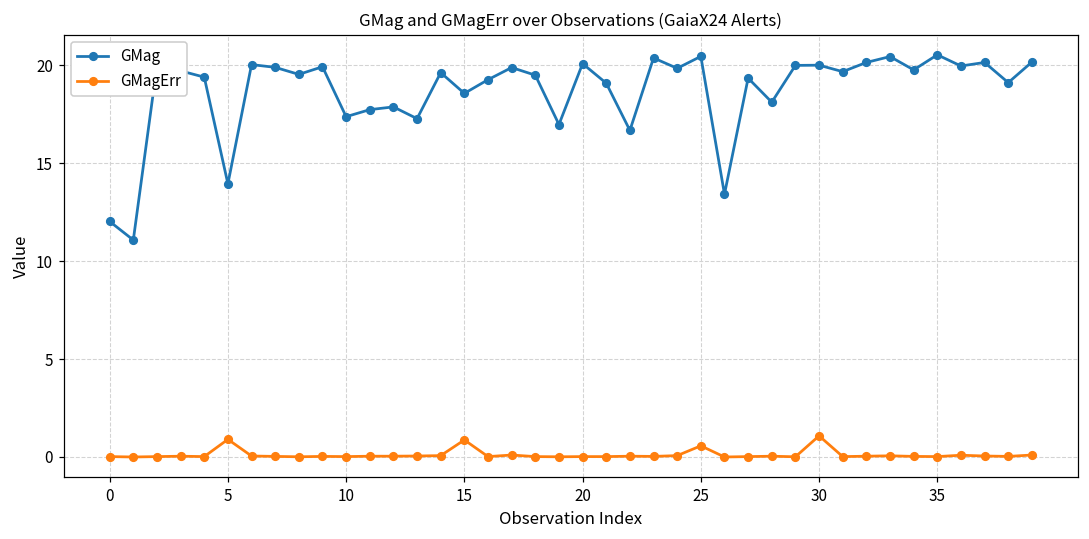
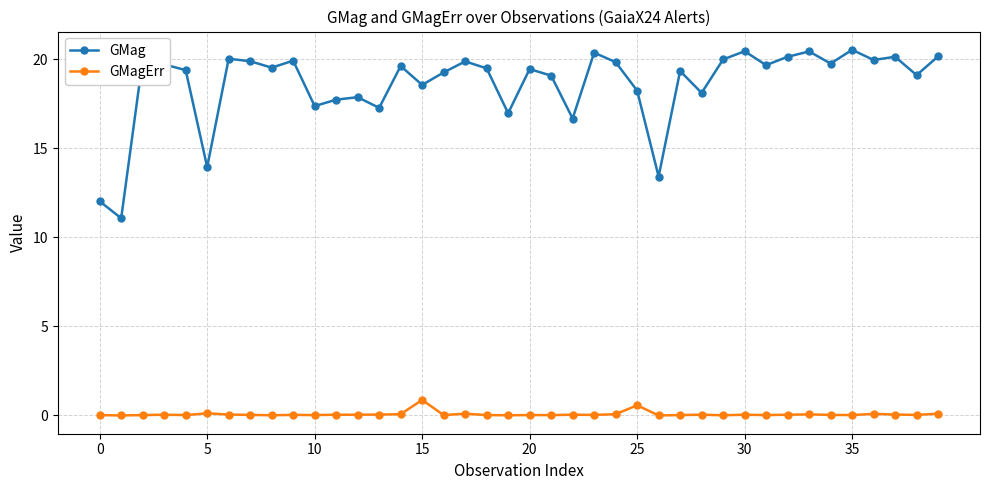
GMagErr, 5: 0.9 -> 0.1
GMag, 20: 20.1 -> 19.5
GMag, 25: 20.5 -> 18.3
GMag, 30: 20.0 -> 20.5
GMagErr, 30: 1.1 -> 0.0
